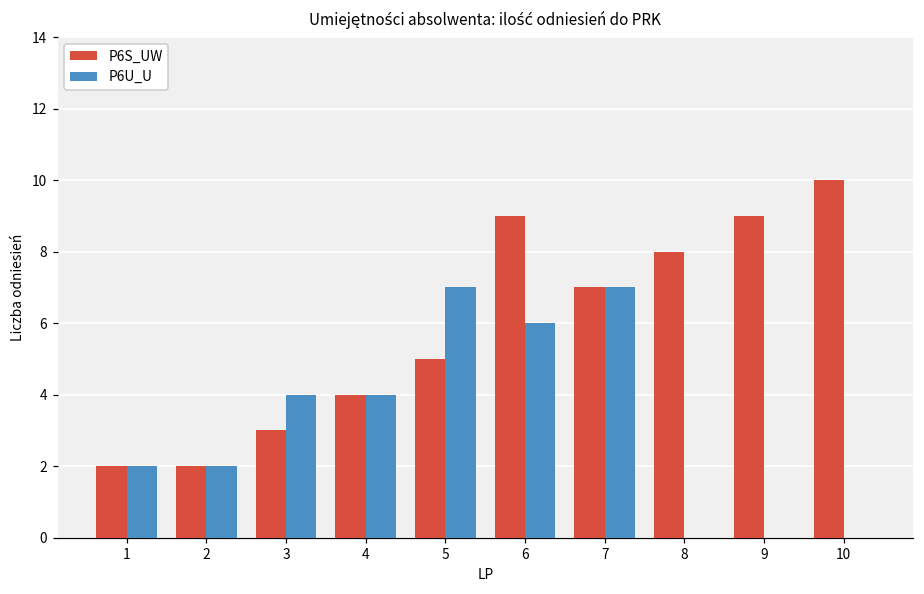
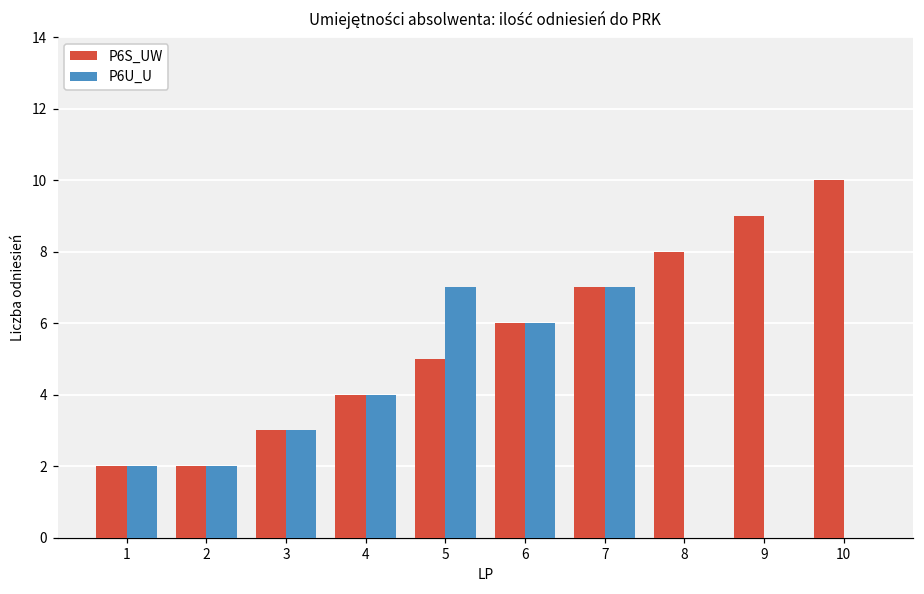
P6U_U, 3: 4 -> 3
P6S_UW, 6: 9 -> 6
